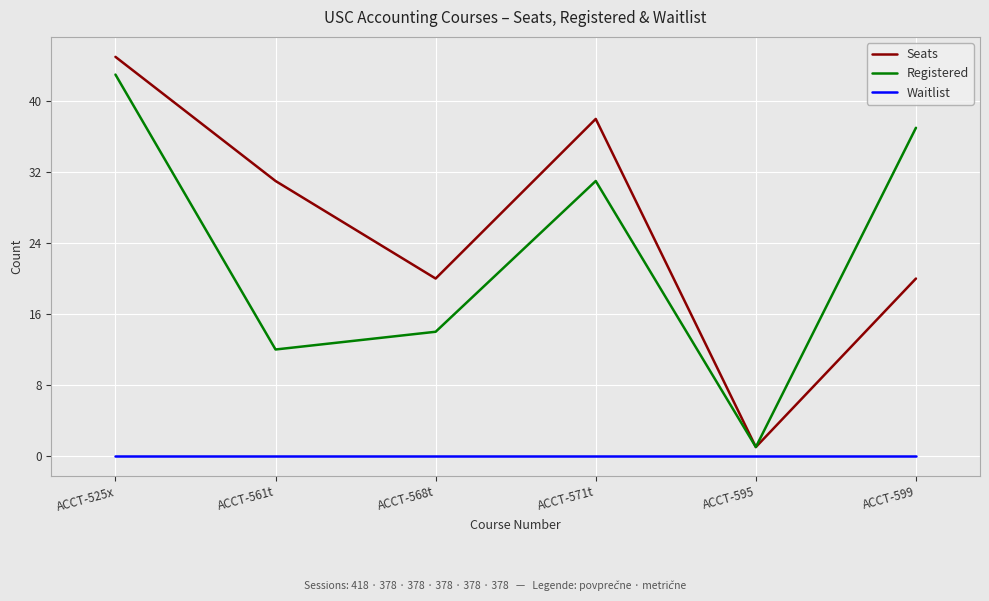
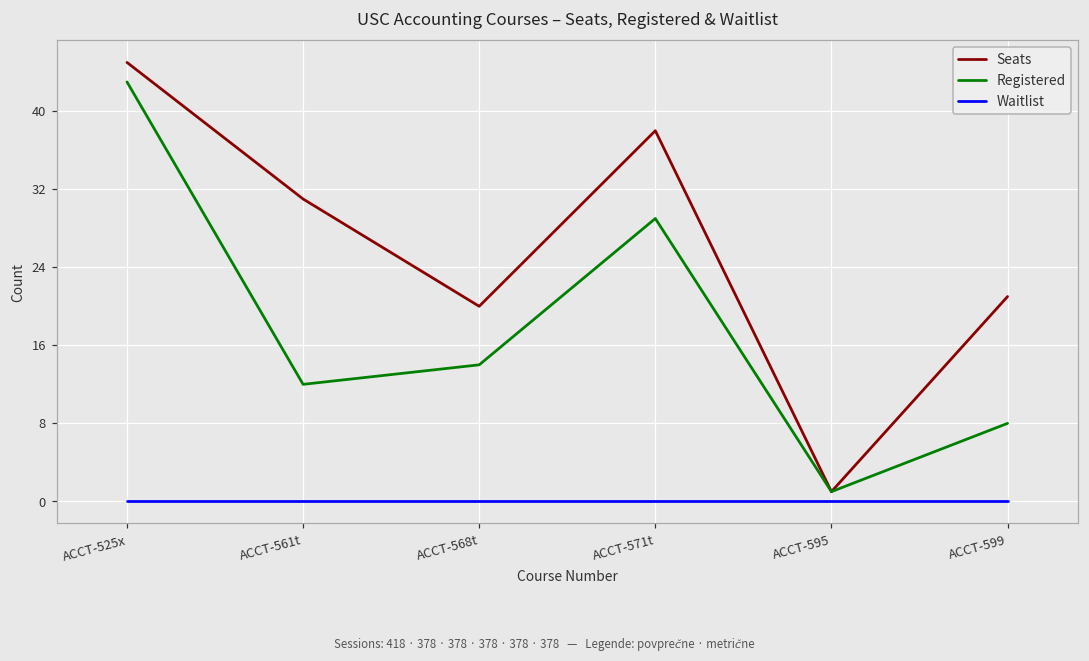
Registered, ACCT-571t: 31 -> 29
Seats, ACCT-599: 20 -> 21
Registered, ACCT-599: 37 -> 8
